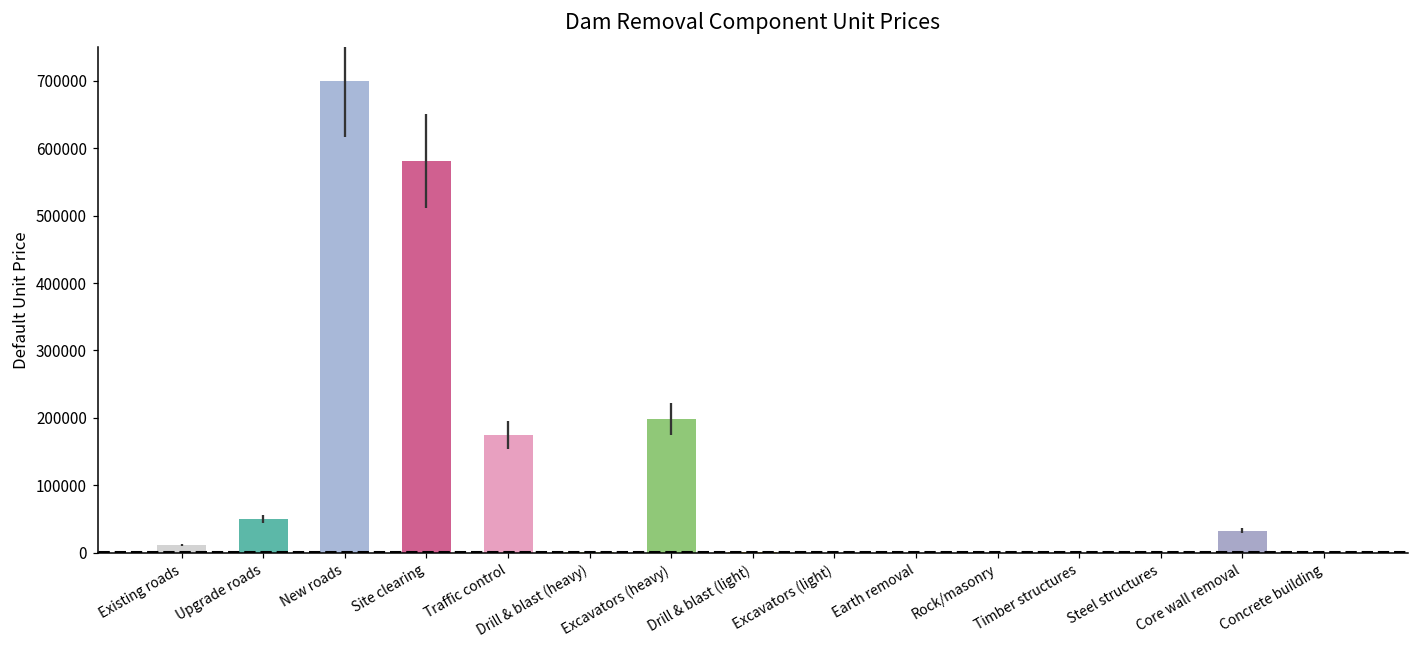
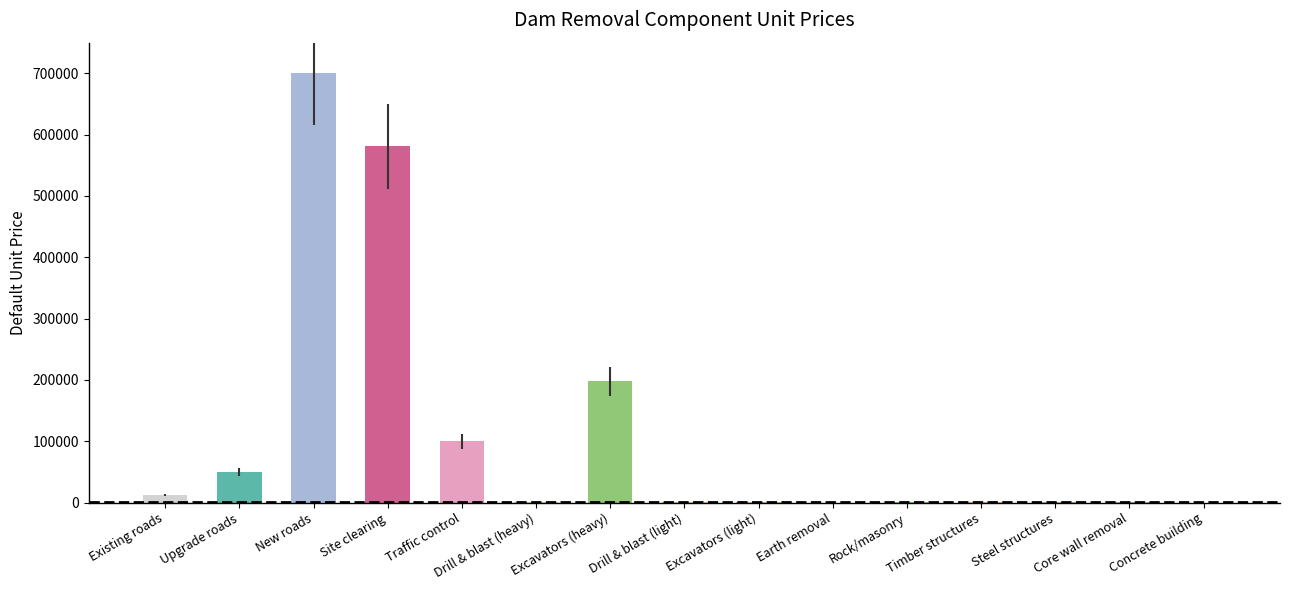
Traffic control: 170000 -> 100000
Core wall removal: 30000 -> 0
